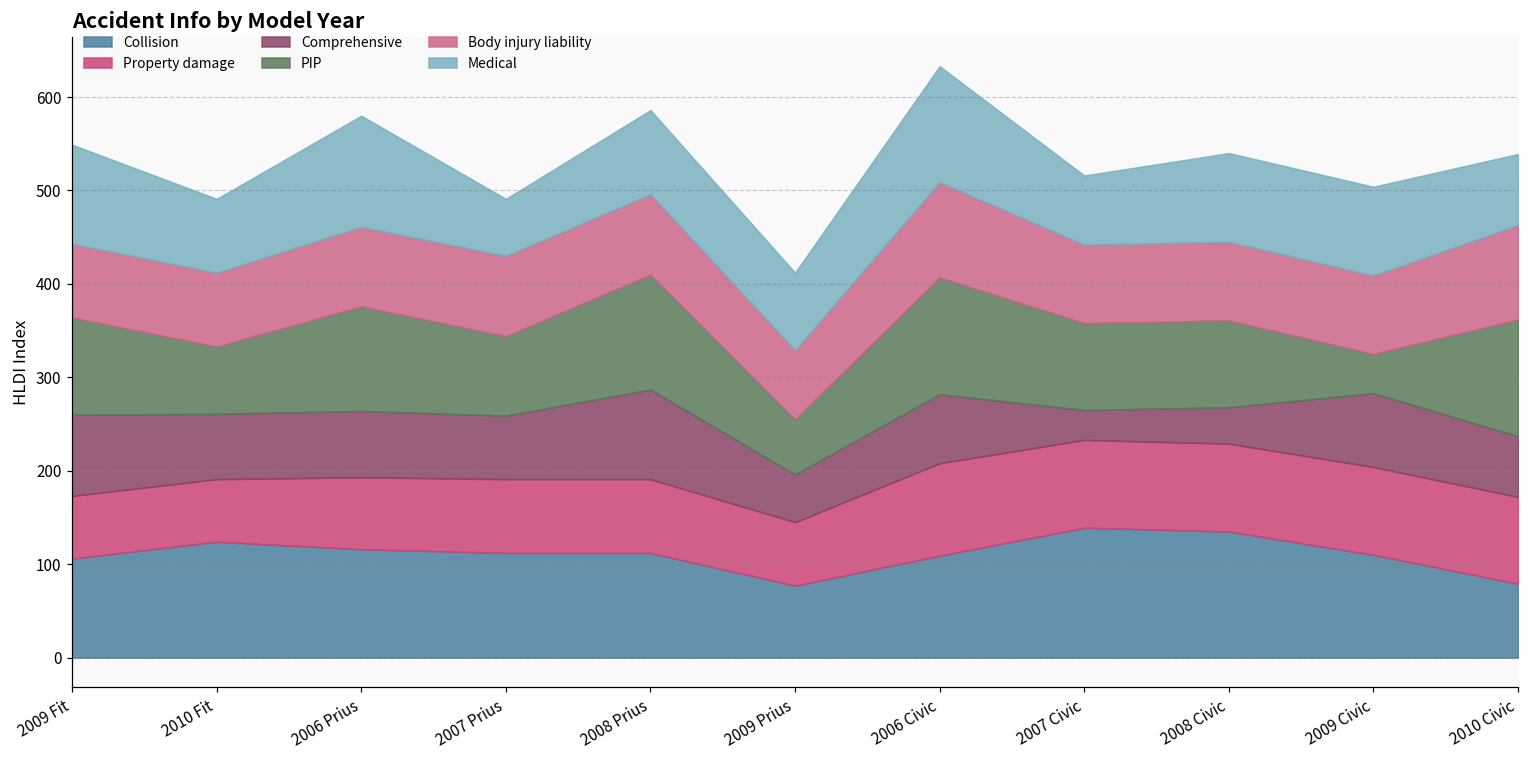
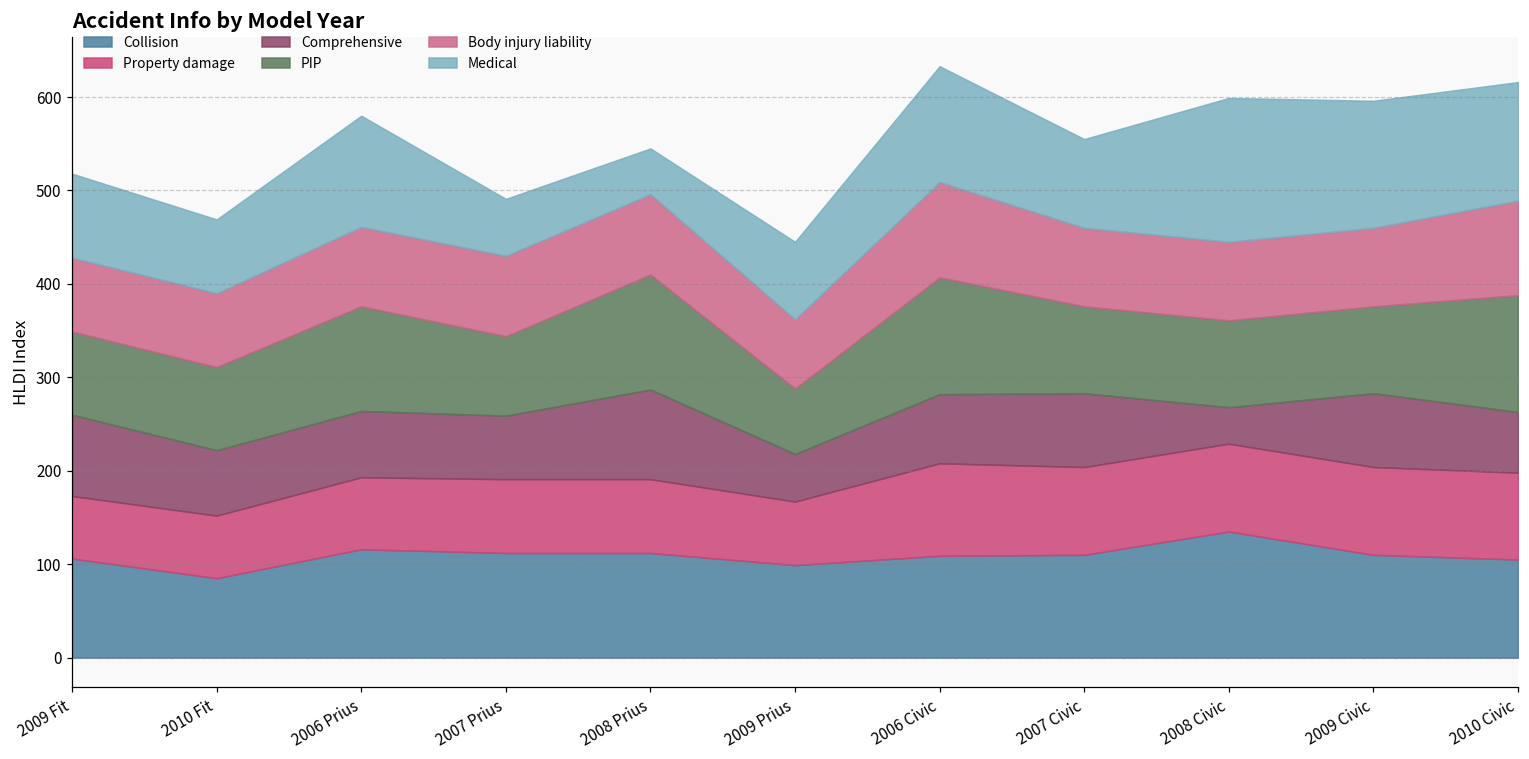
PIP, 2009 Fit: 100 -> 90
Medical, 2009 Fit: 110 -> 90
Collision, 2010 Fit: 120 -> 90
PIP, 2010 Fit: 70 -> 90
Medical, 2008 Prius: 90 -> 50
Collision, 2009 Prius: 80 -> 100
PIP, 2009 Prius: 60 -> 70
Collision, 2007 Civic: 140 -> 110
Comprehensive, 2007 Civic: 30 -> 80
Medical, 2007 Civic: 70 -> 100
Medical, 2008 Civic: 100 -> 150
PIP, 2009 Civic: 40 -> 90
Medical, 2009 Civic: 100 -> 140
Collision, 2010 Civic: 80 -> 110
Medical, 2010 Civic: 80 -> 130
